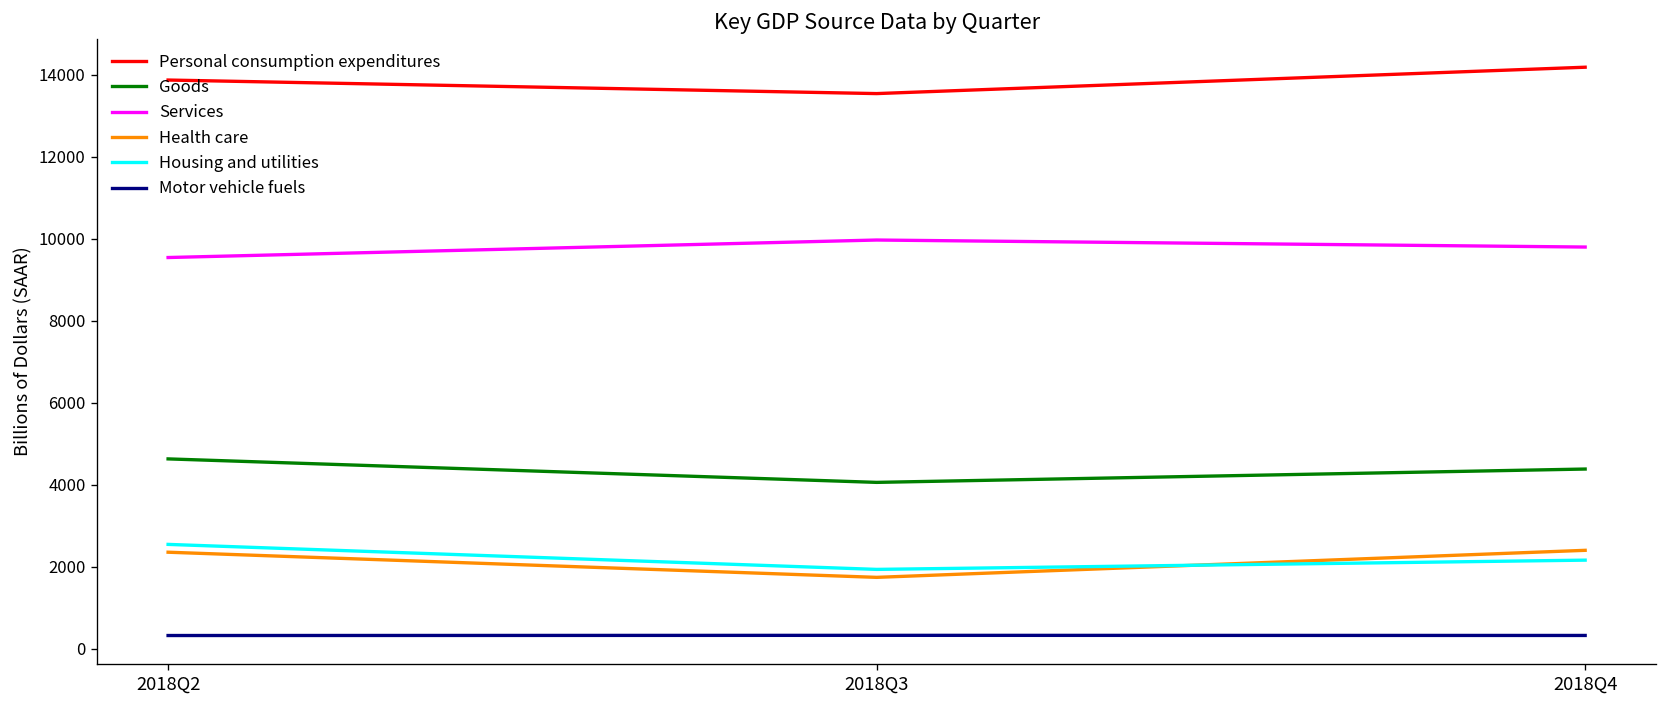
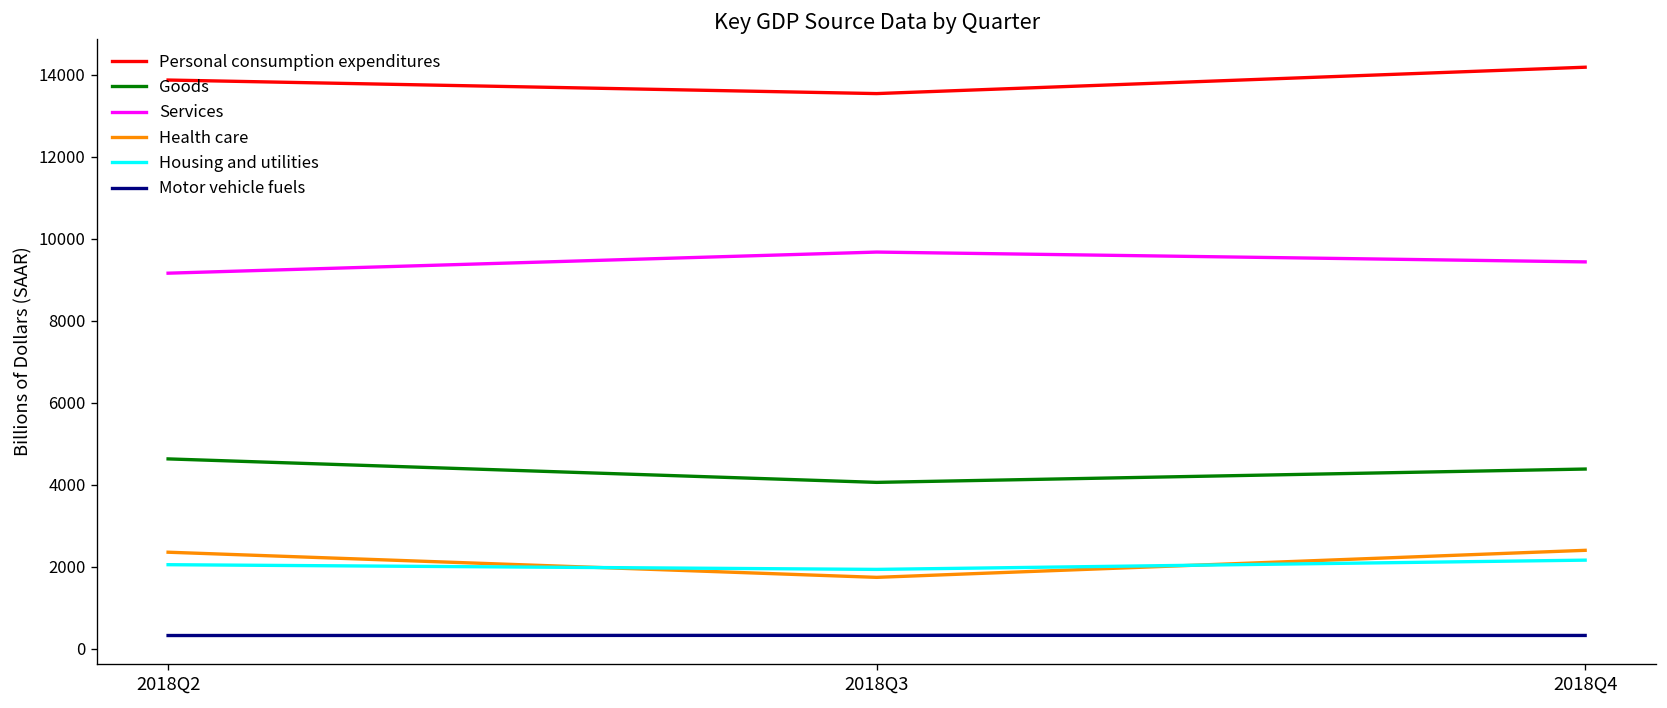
Services, 2018Q2: 9500 -> 9200
Housing and utilities, 2018Q2: 2500 -> 2100
Services, 2018Q3: 10000 -> 9700
Services, 2018Q4: 9800 -> 9400
